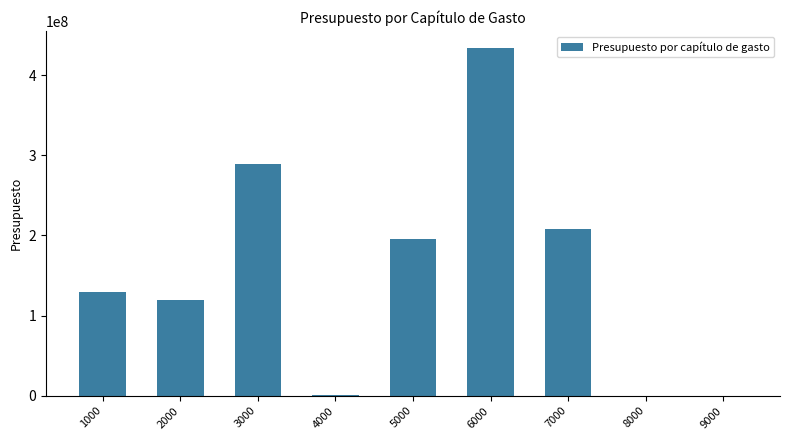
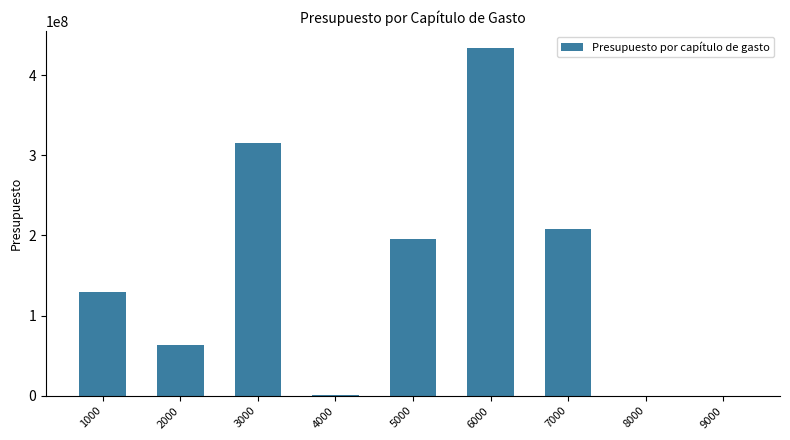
2000: 120000000 -> 60000000
3000: 290000000 -> 320000000
